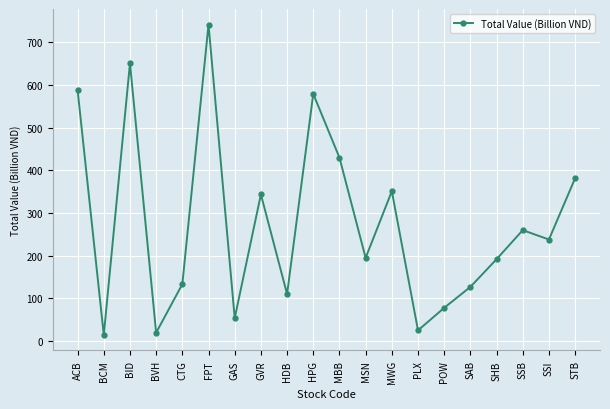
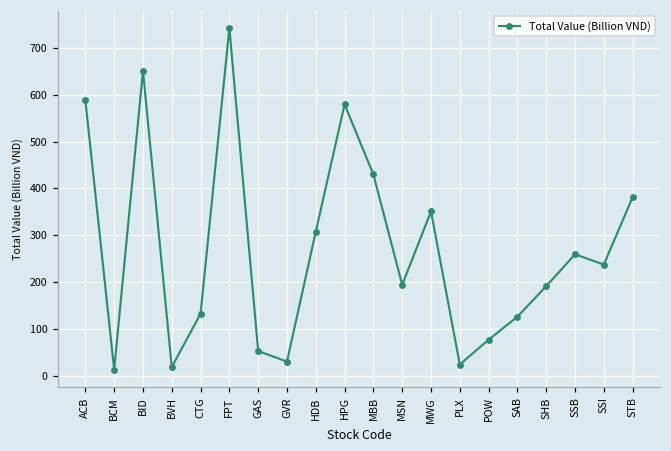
GVR: 340 -> 30
HDB: 110 -> 310
